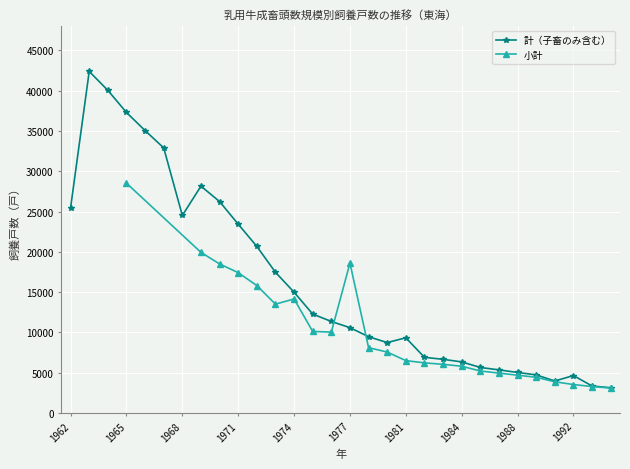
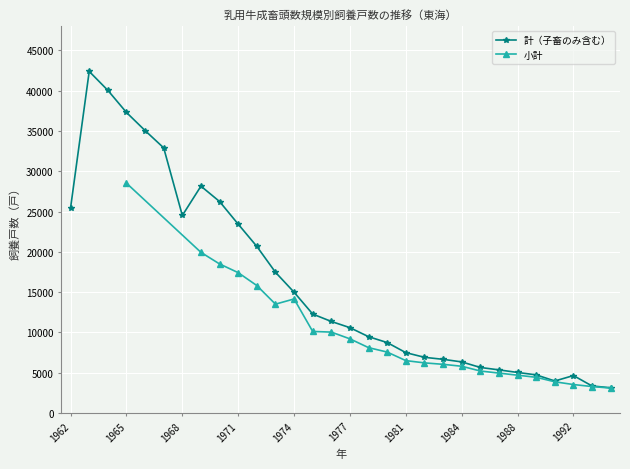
小計, 1977: 19000 -> 9000
計（子畜のみ含む）, 1981: 9000 -> 7000
